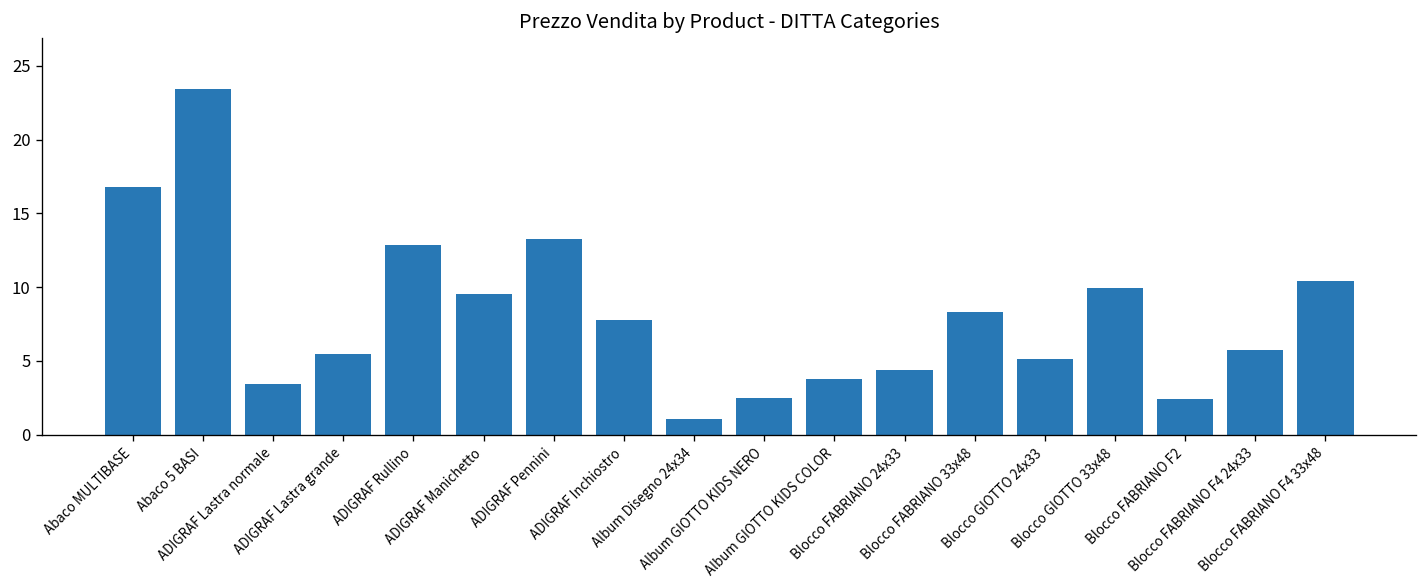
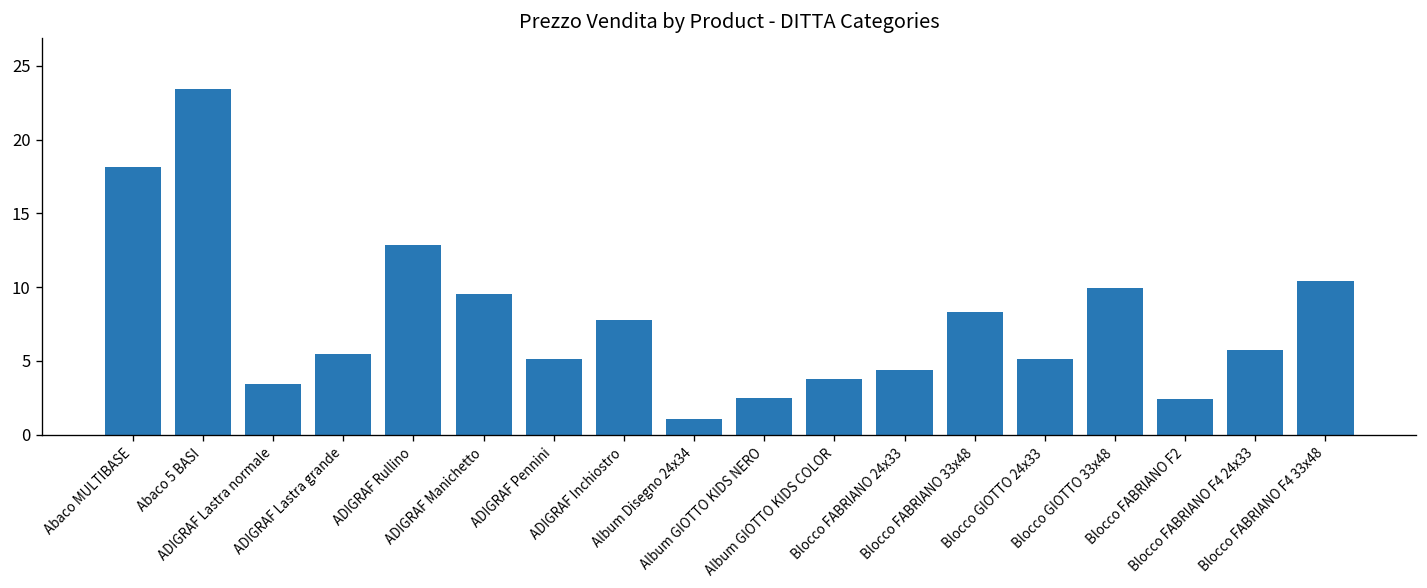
Abaco MULTIBASE: 16.8 -> 18.1
ADIGRAF Pennini: 13.2 -> 5.2
